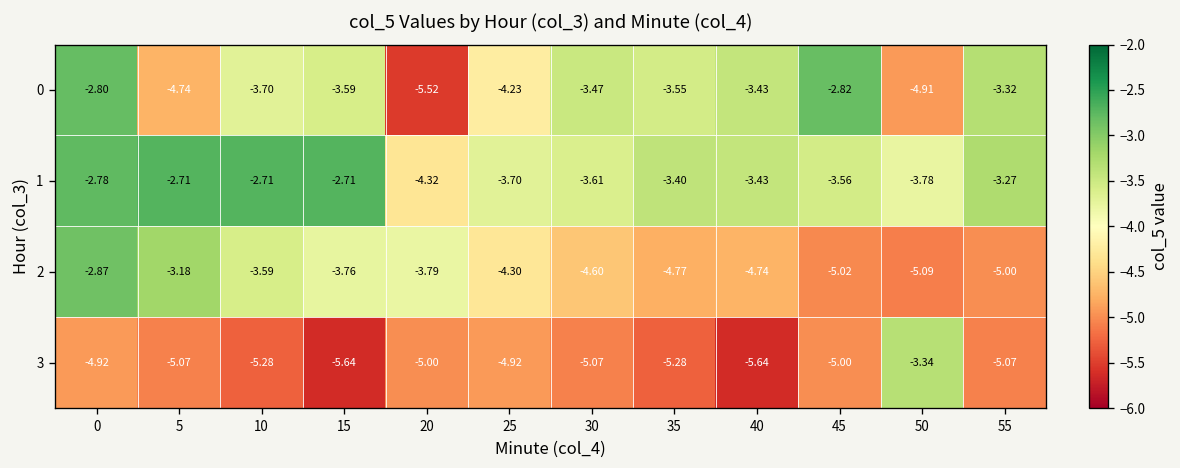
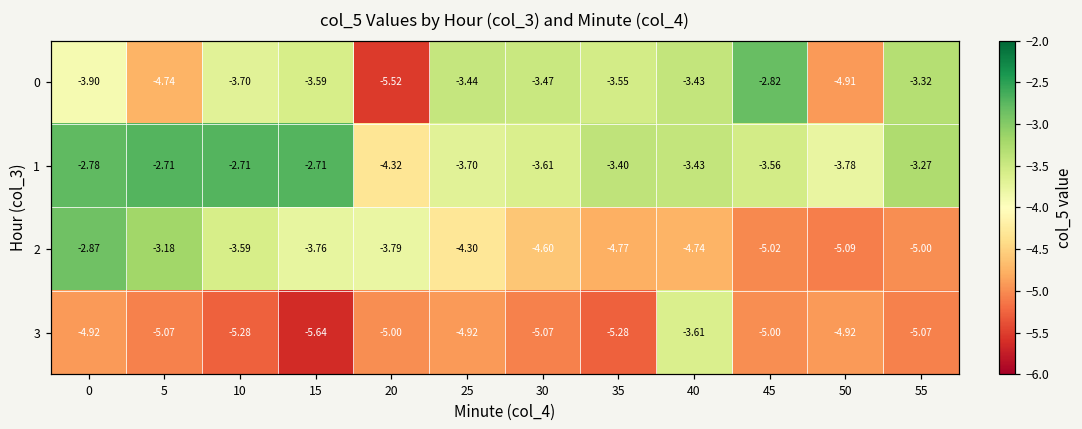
0, 0: -2.80 -> -3.90
0, 25: -4.23 -> -3.44
3, 40: -5.64 -> -3.61
3, 50: -3.34 -> -4.92
